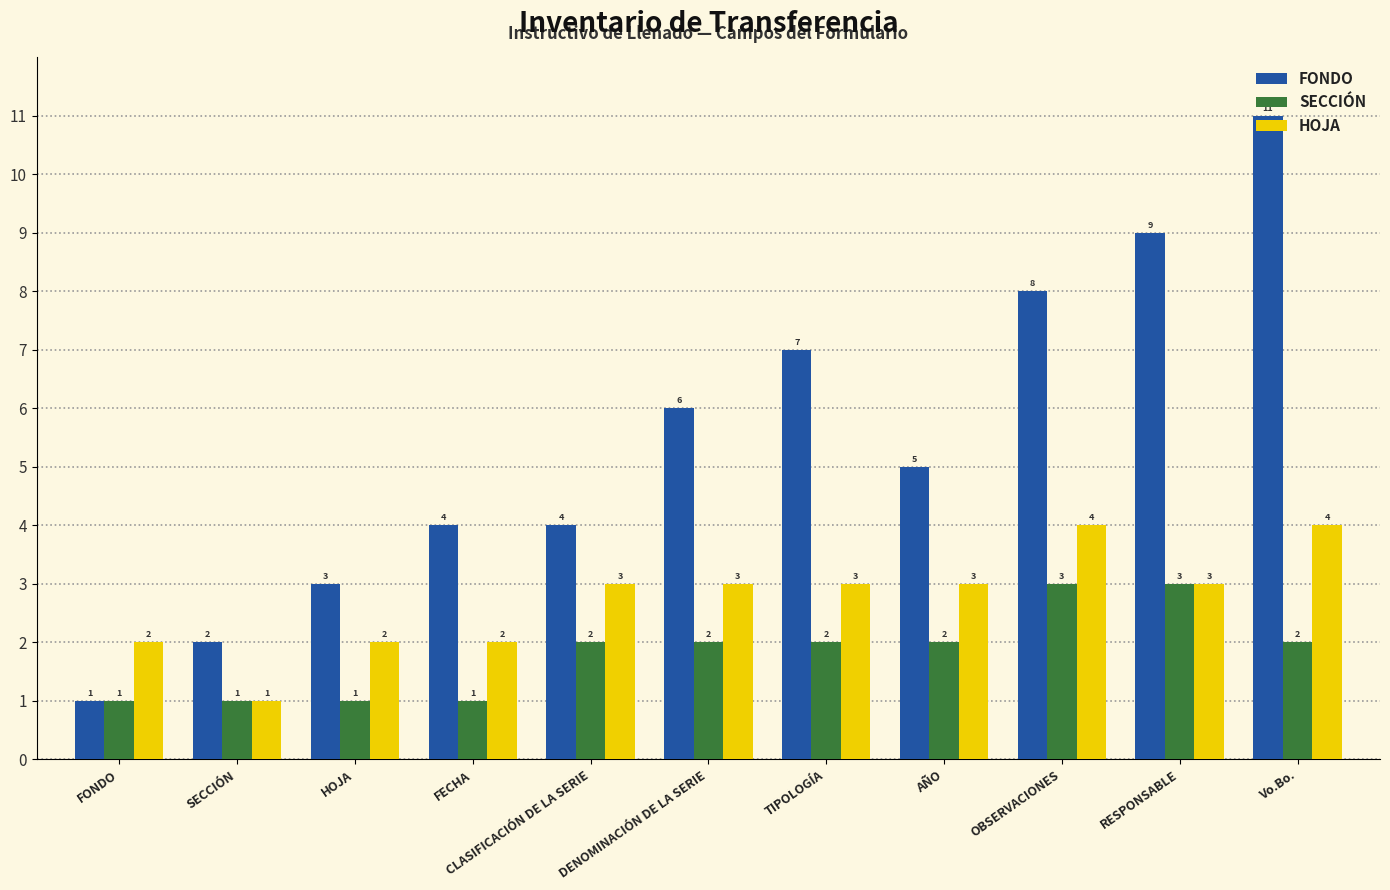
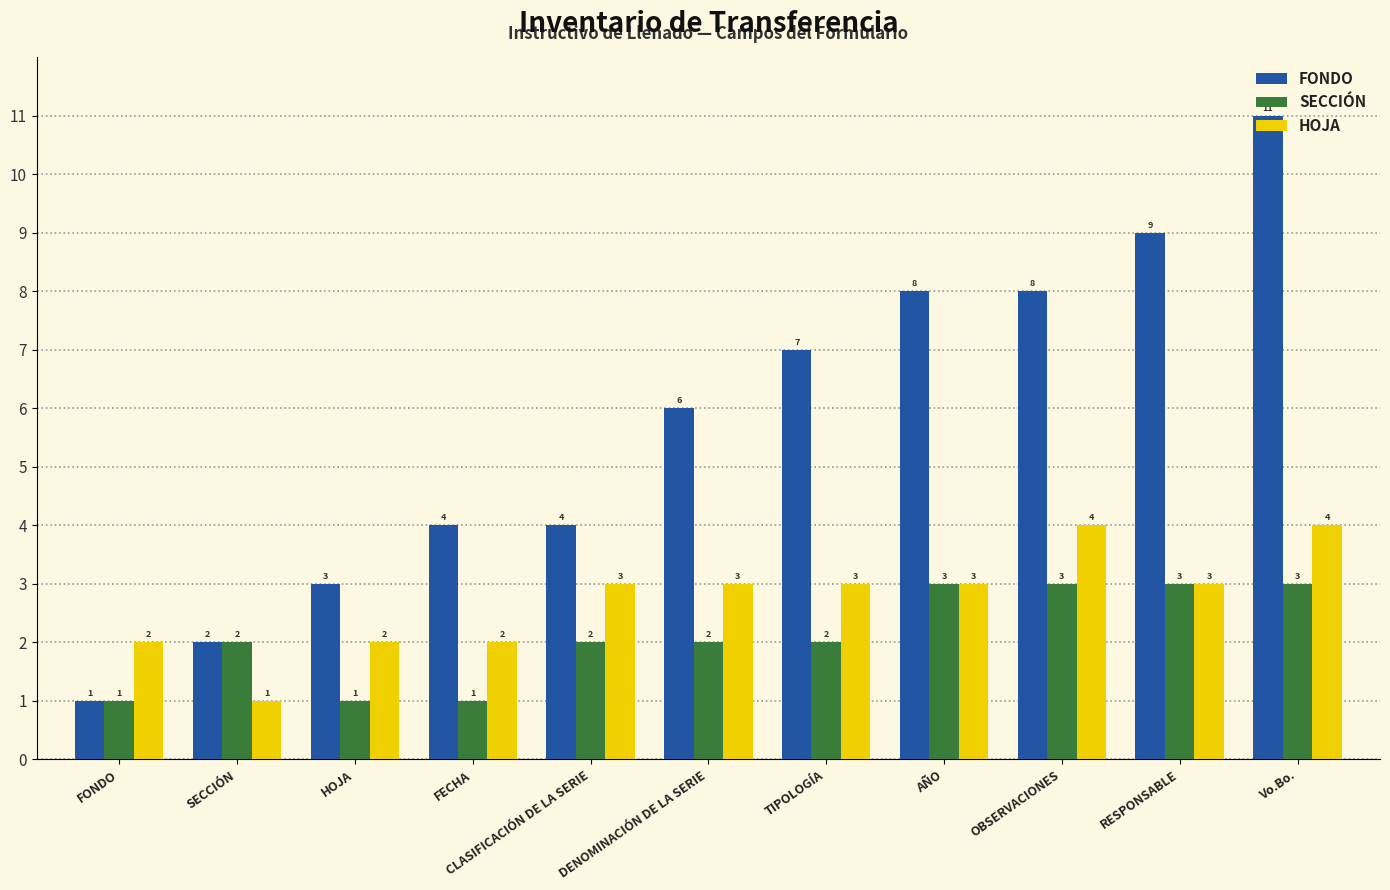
SECCIÓN, SECCIÓN: 1 -> 2
FONDO, AÑO: 5 -> 8
SECCIÓN, AÑO: 2 -> 3
SECCIÓN, Vo.Bo.: 2 -> 3
